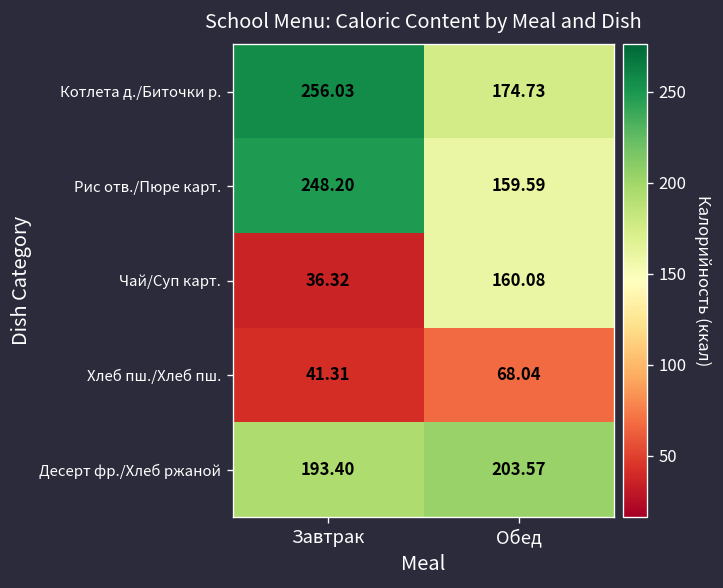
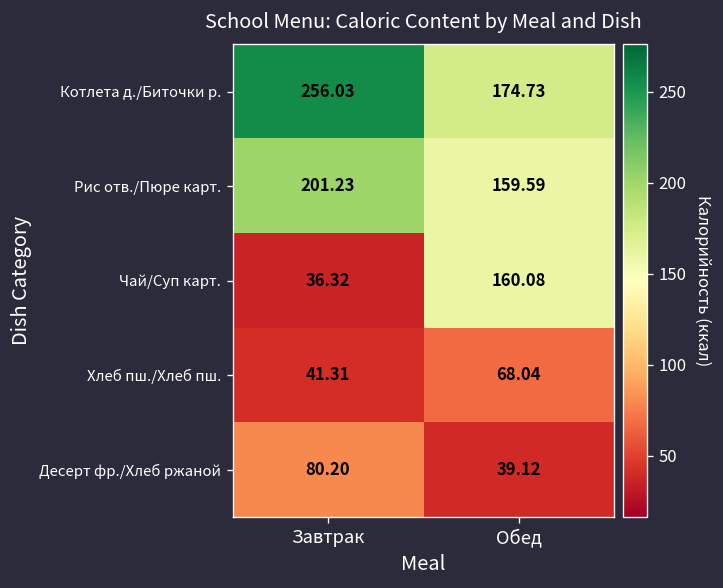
Рис отв./Пюре карт., Завтрак: 248.20 -> 201.23
Десерт фр./Хлеб ржаной, Завтрак: 193.40 -> 80.20
Десерт фр./Хлеб ржаной, Обед: 203.57 -> 39.12
